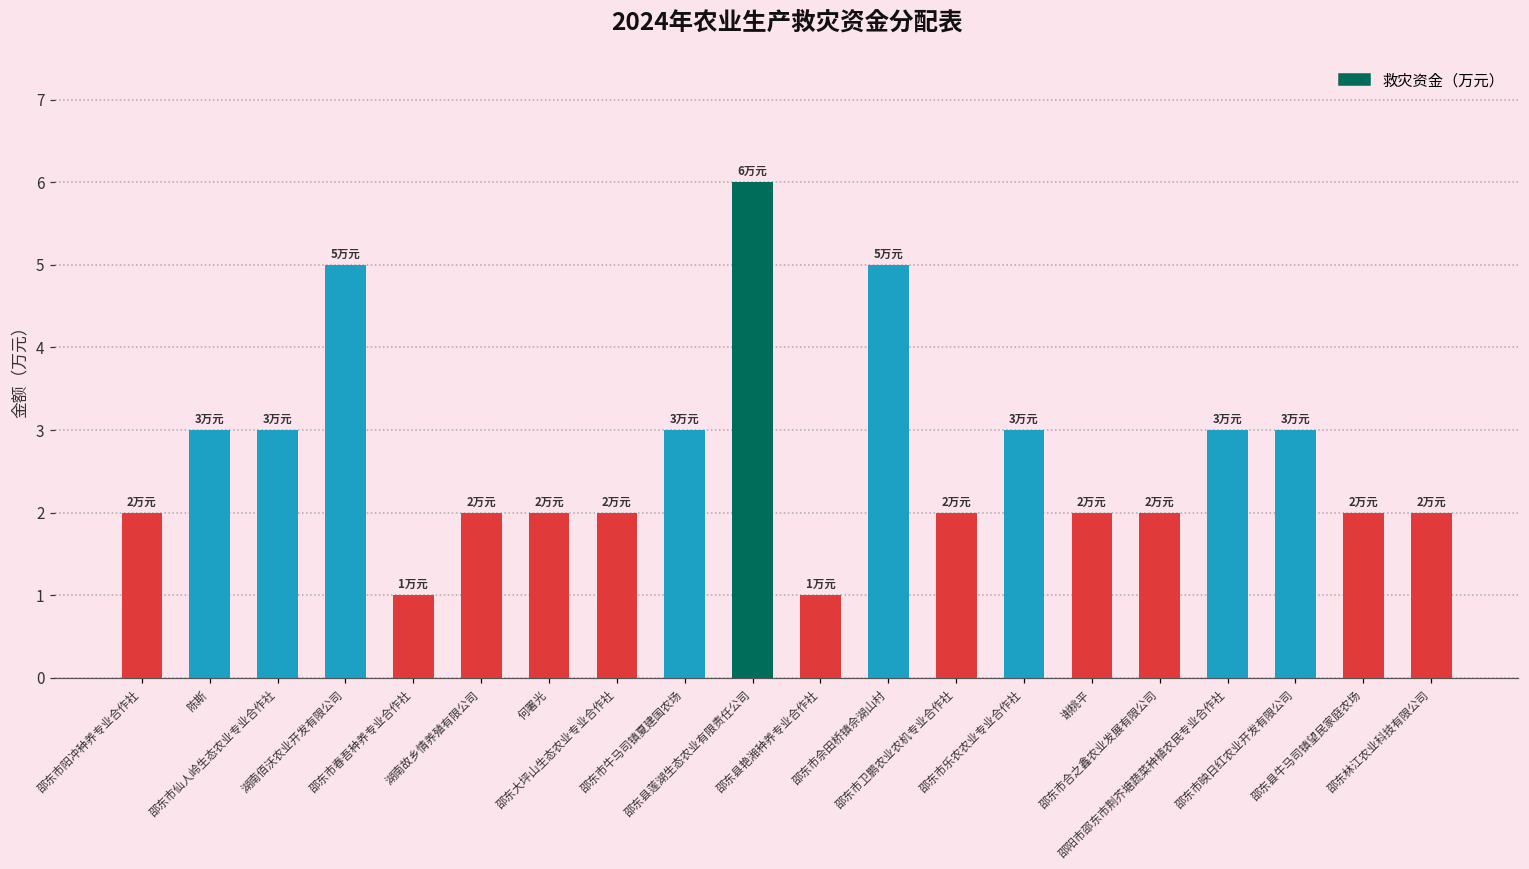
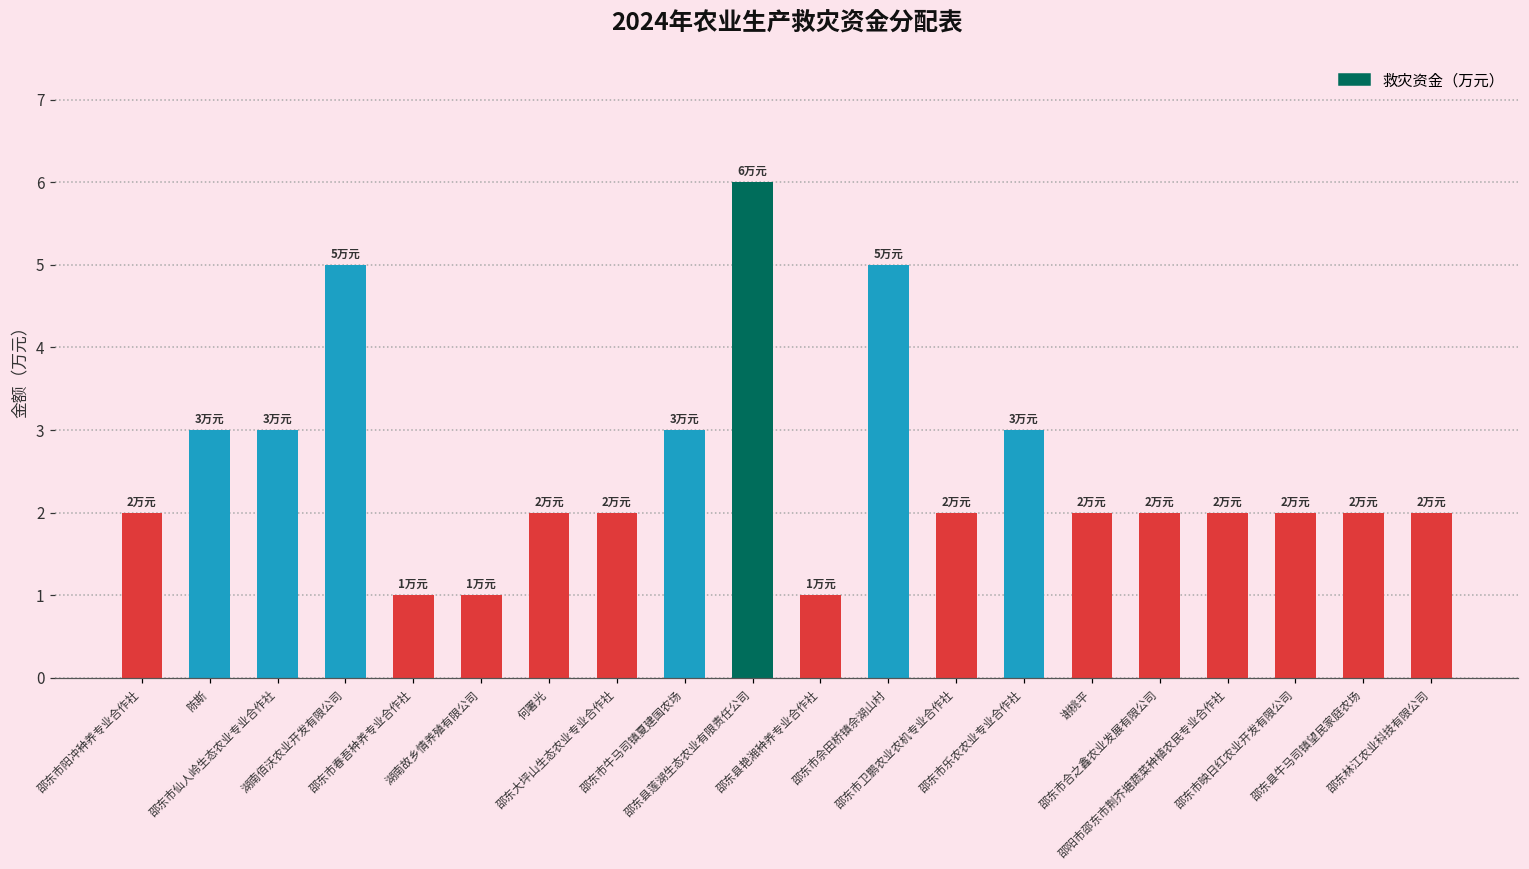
湖南故乡情养殖有限公司: 2 -> 1
邵阳市邵东市荆芥塘蔬菜种植农民专业合作社: 3 -> 2
邵东市映日红农业开发有限公司: 3 -> 2
